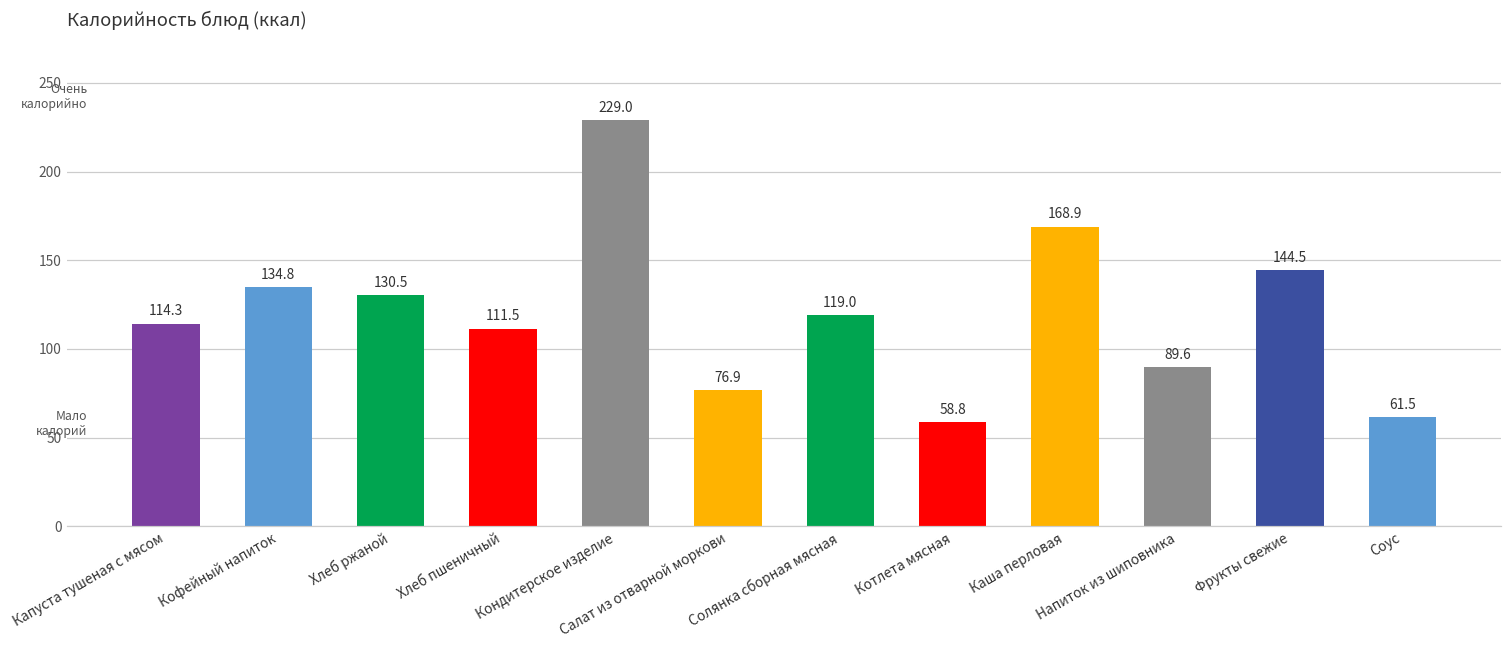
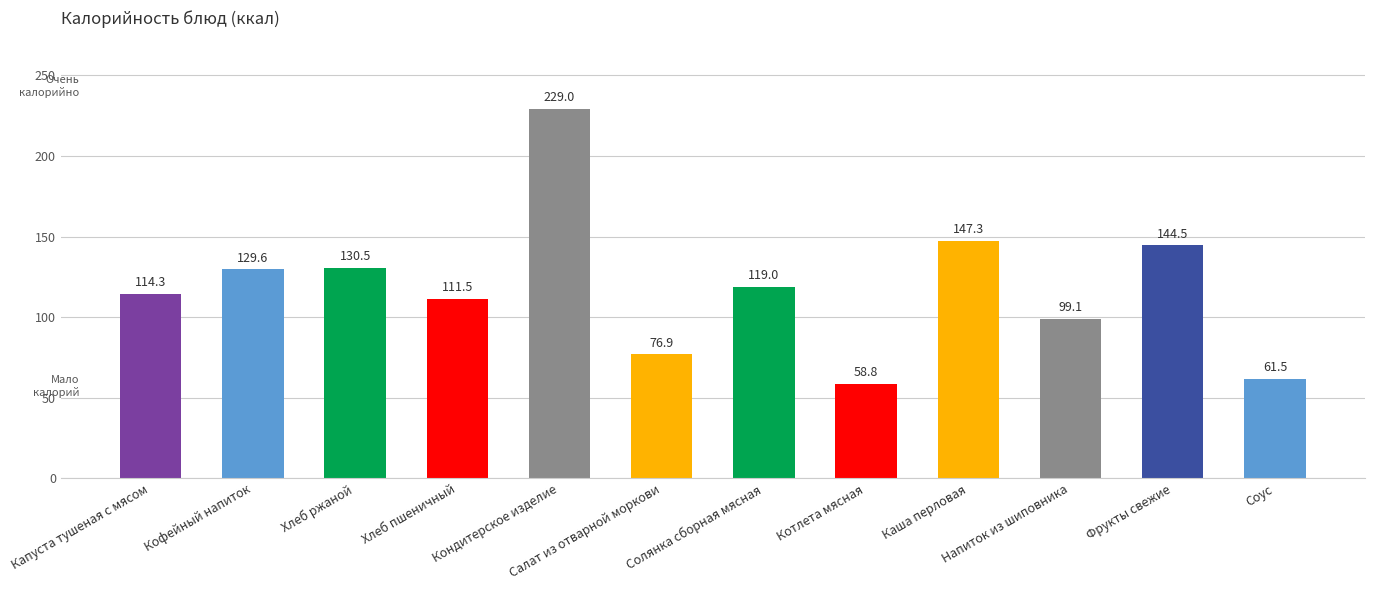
Кофейный напиток: 134.8 -> 129.6
Каша перловая: 168.9 -> 147.3
Напиток из шиповника: 89.6 -> 99.1
